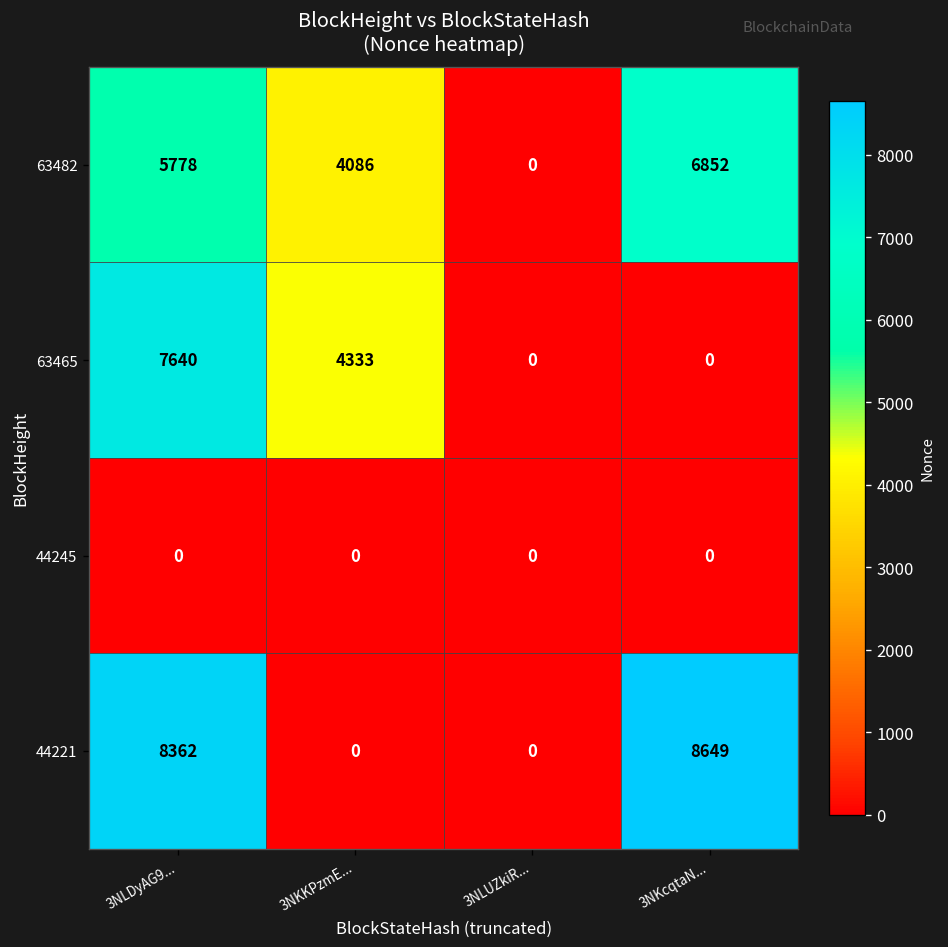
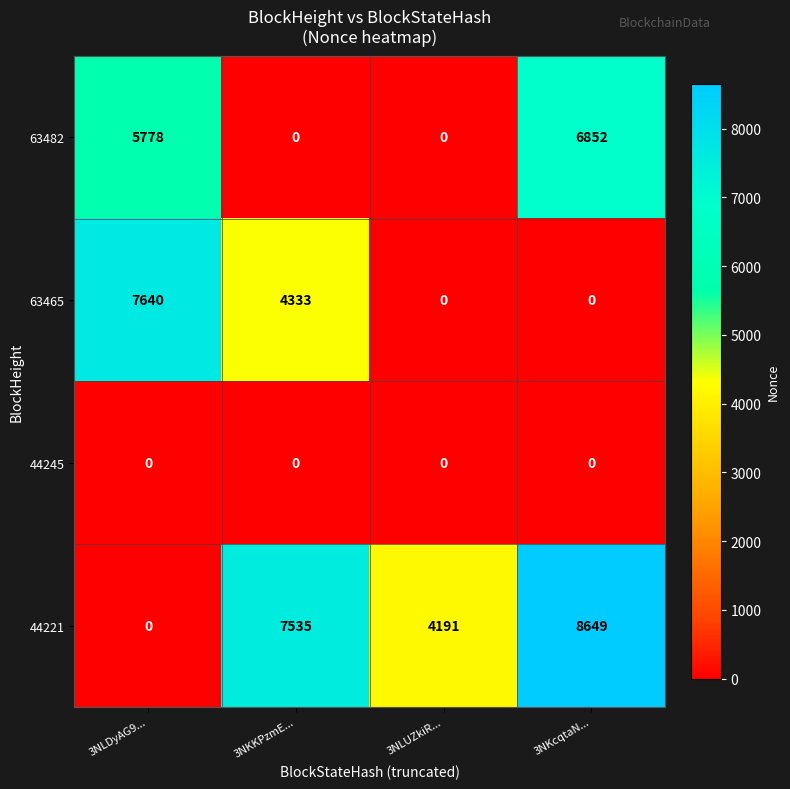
63482, 3NKKPzmE...: 4086 -> 0
44221, 3NLDyAG9...: 8362 -> 0
44221, 3NKKPzmE...: 0 -> 7535
44221, 3NLUZkiR...: 0 -> 4191
